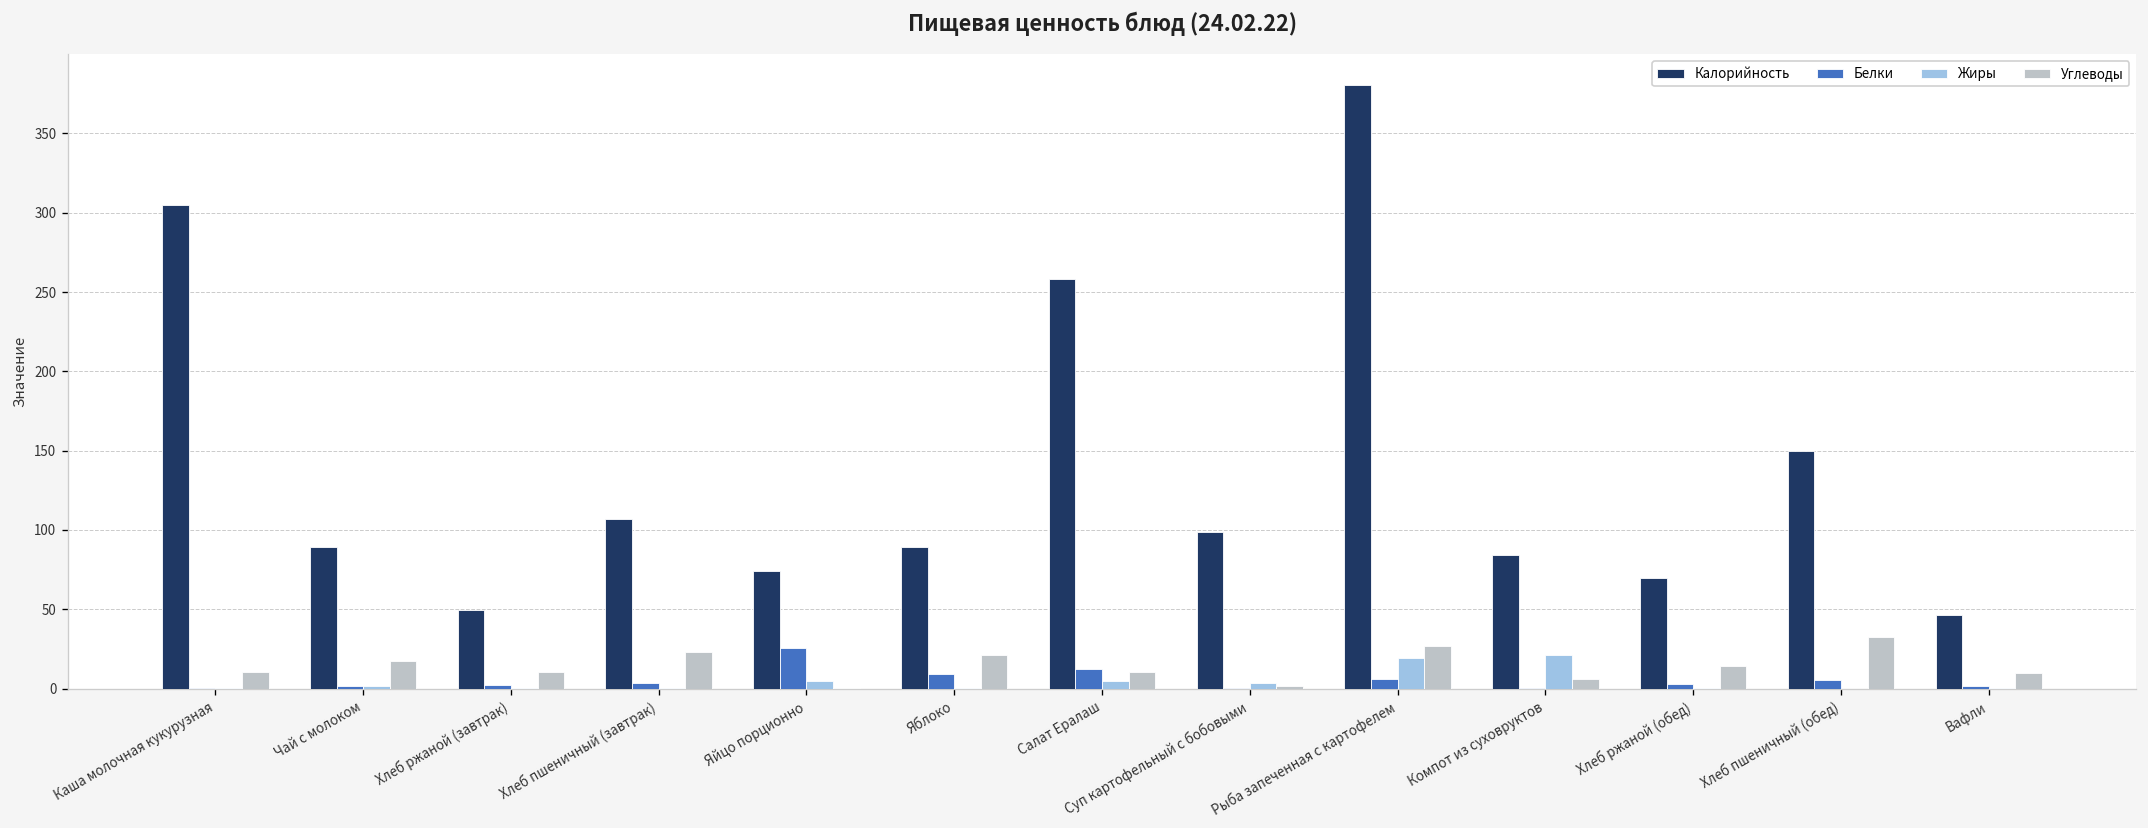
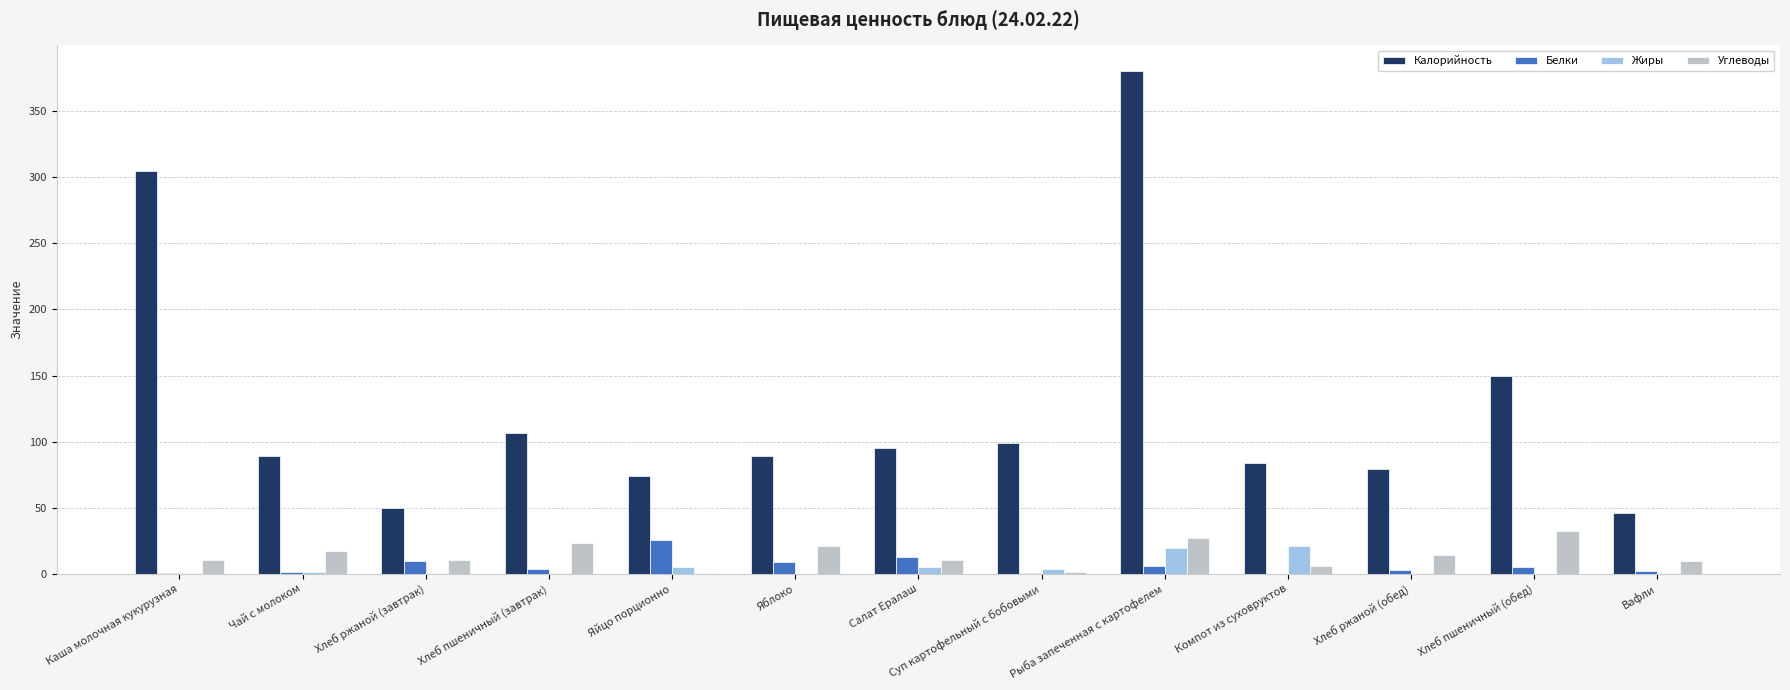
Белки, Хлеб ржаной (завтрак): 2 -> 10
Калорийность, Салат Ералаш: 258 -> 95
Калорийность, Хлеб ржаной (обед): 69 -> 79
